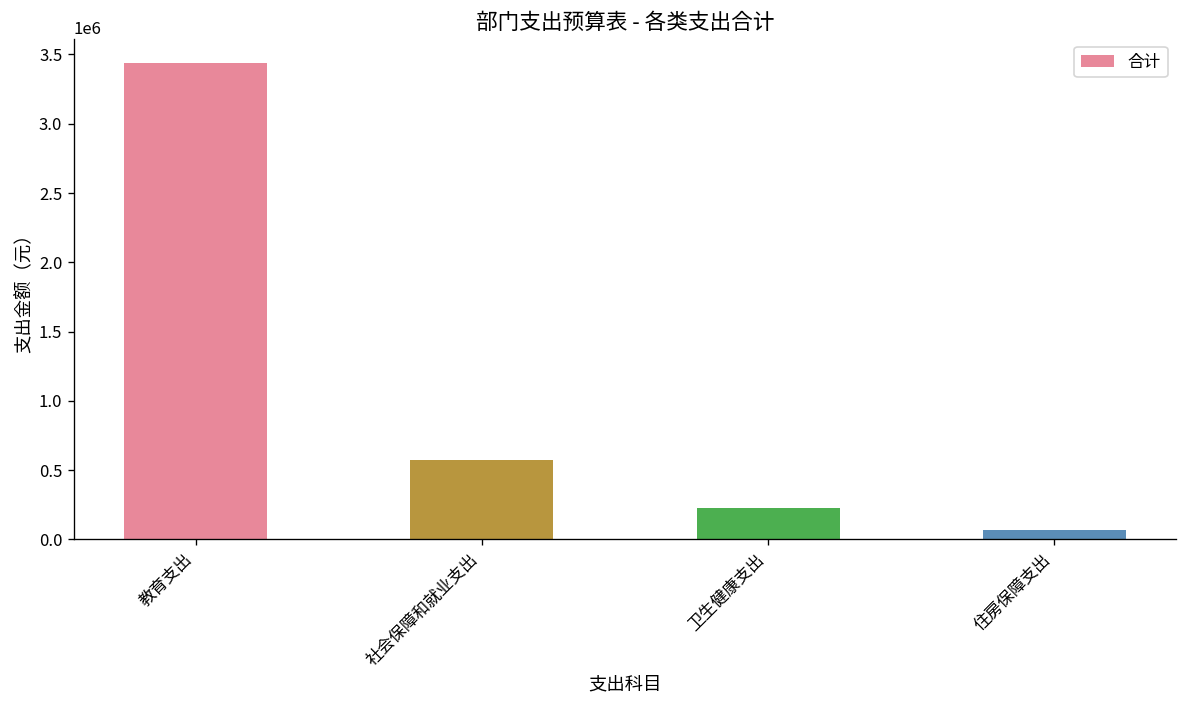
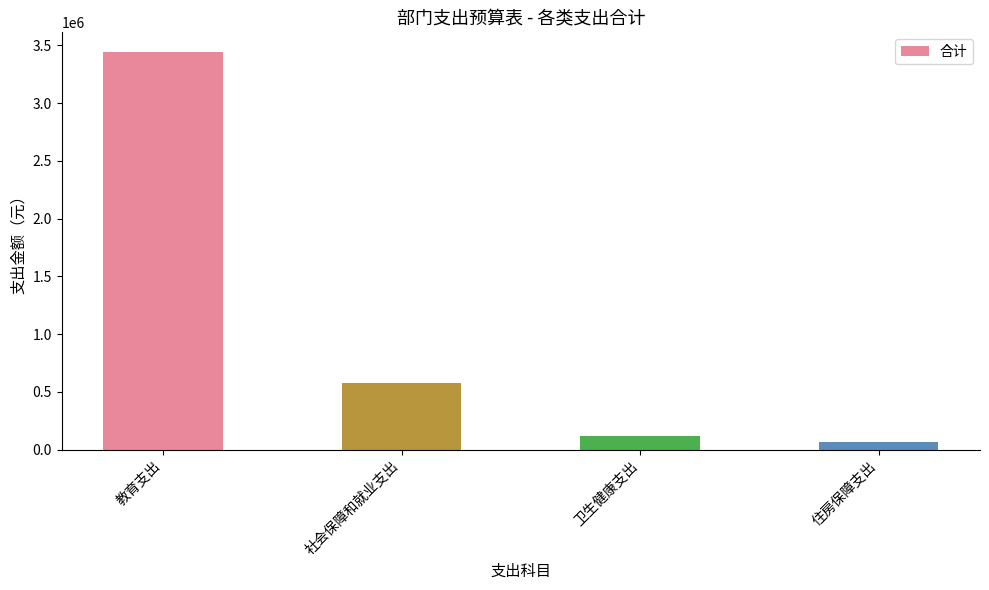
卫生健康支出: 220000 -> 120000
